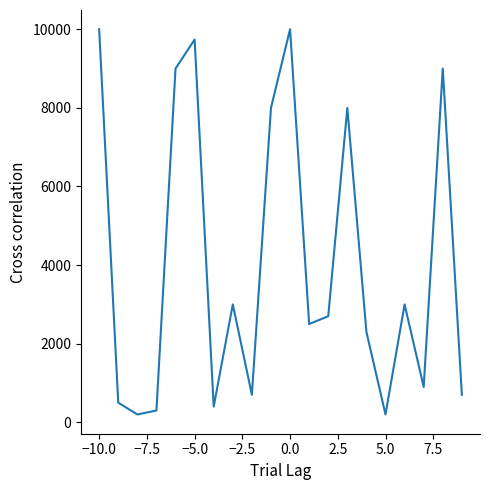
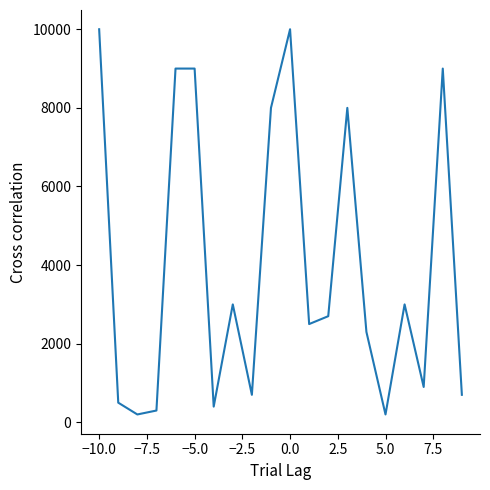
−5.0: 9700 -> 9000
